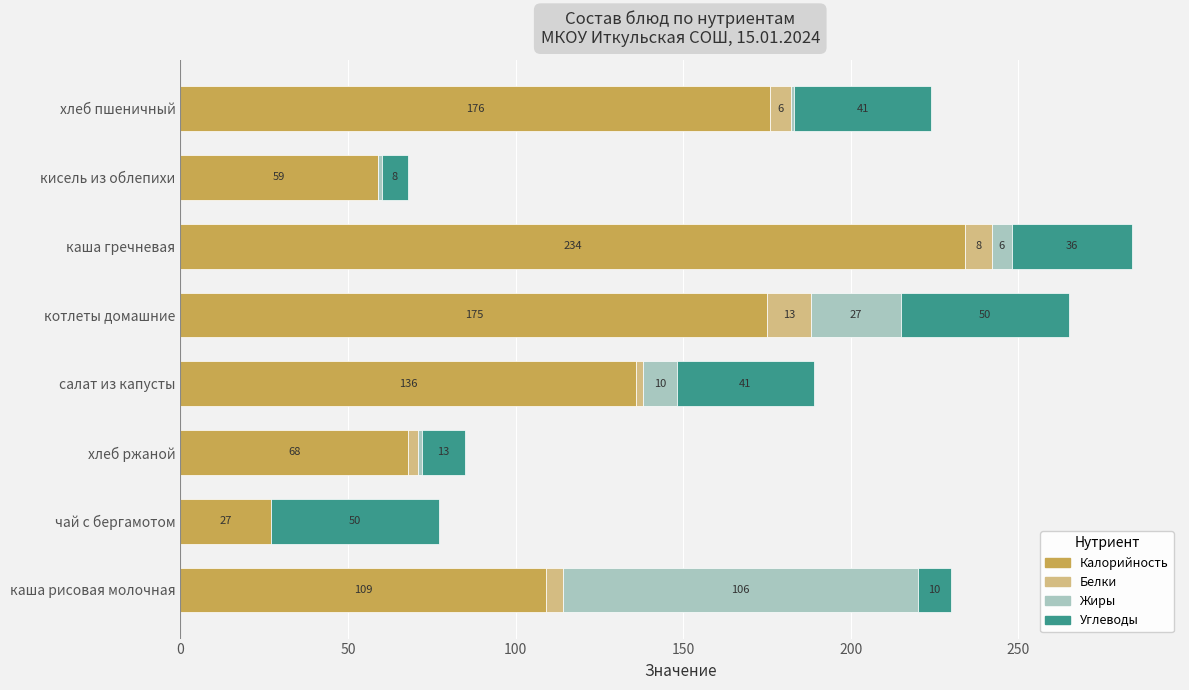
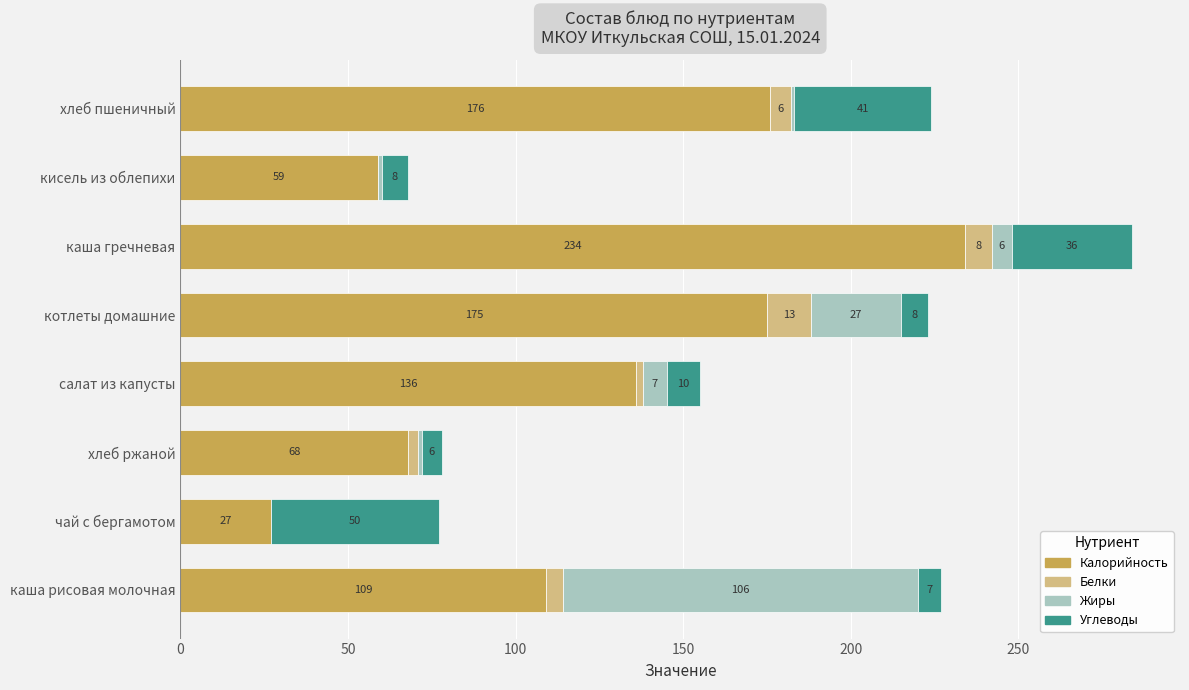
Углеводы, котлеты домашние: 50 -> 8
Жиры, салат из капусты: 10 -> 7
Углеводы, салат из капусты: 41 -> 10
Углеводы, хлеб ржаной: 13 -> 6
Углеводы, каша рисовая молочная: 10 -> 7
